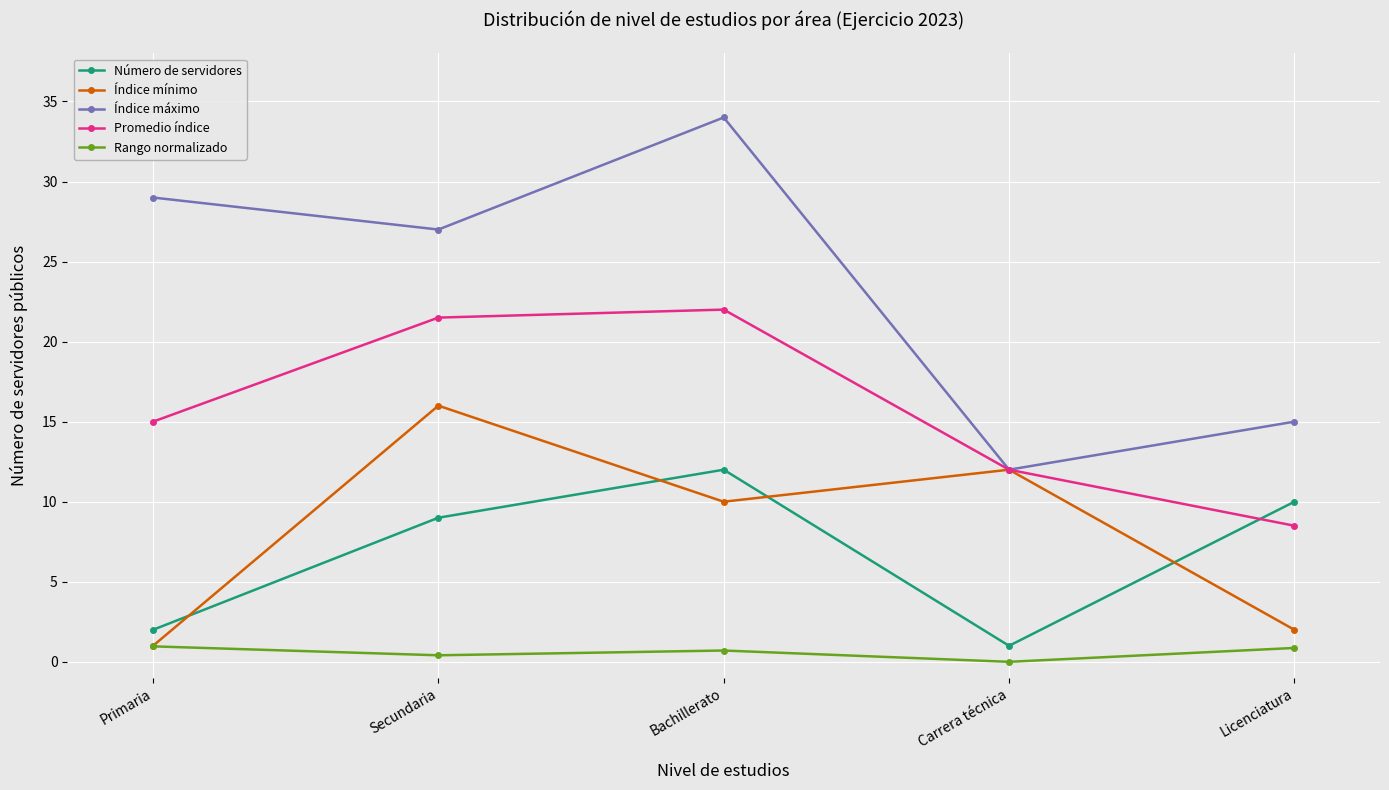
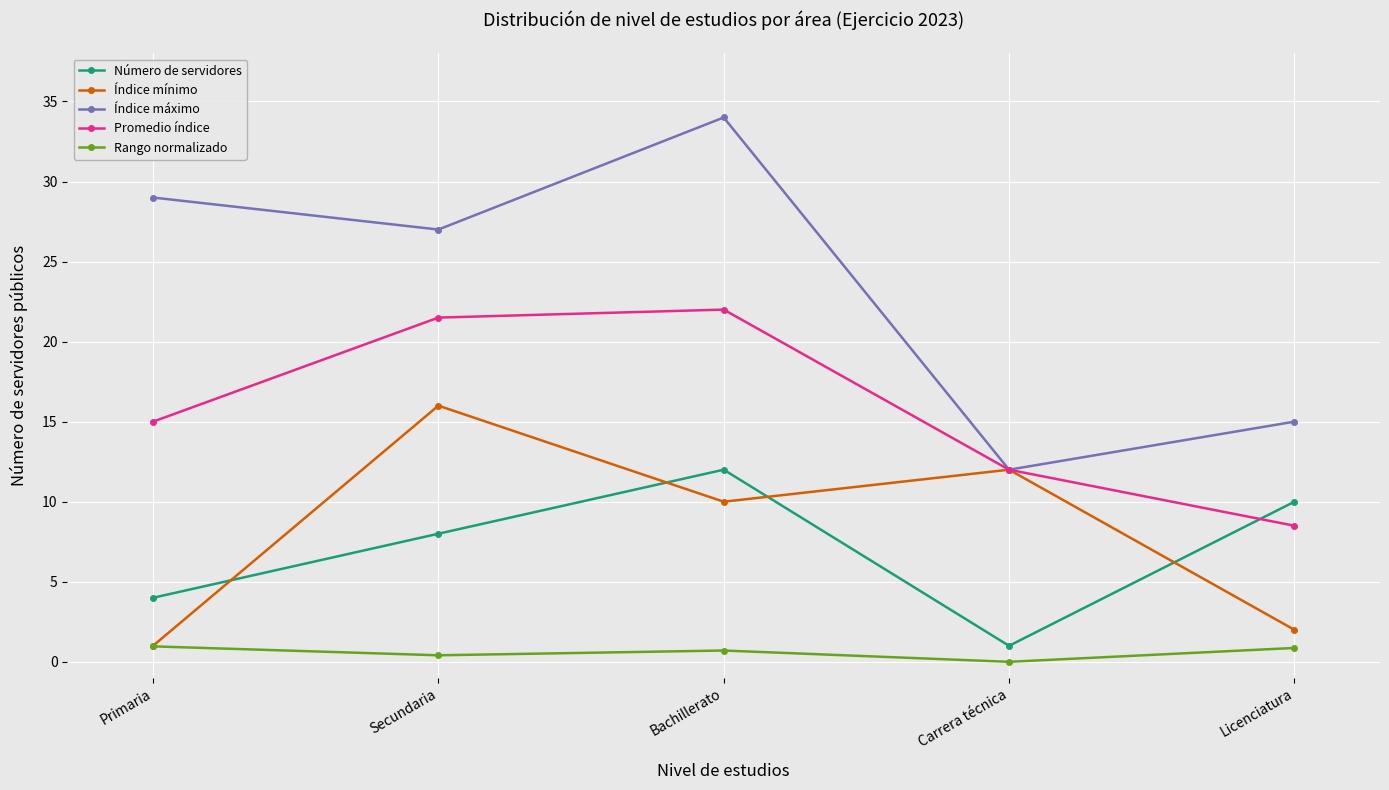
Número de servidores, Primaria: 2 -> 4
Número de servidores, Secundaria: 9 -> 8
